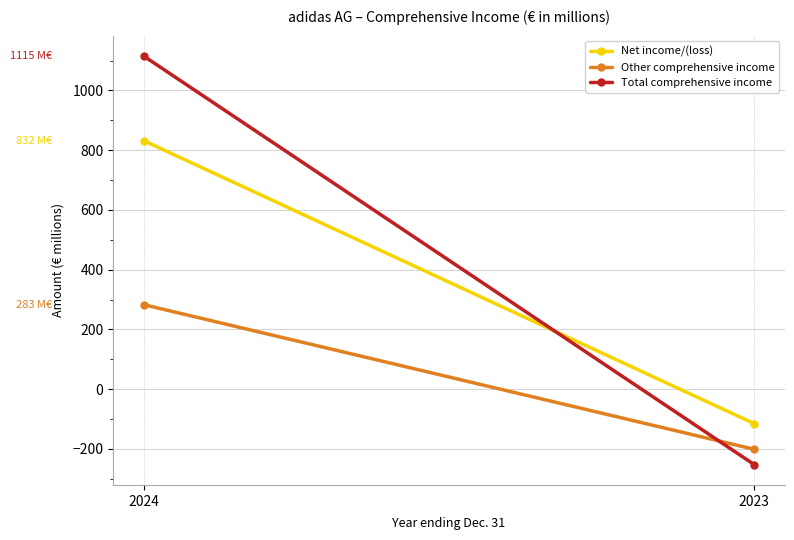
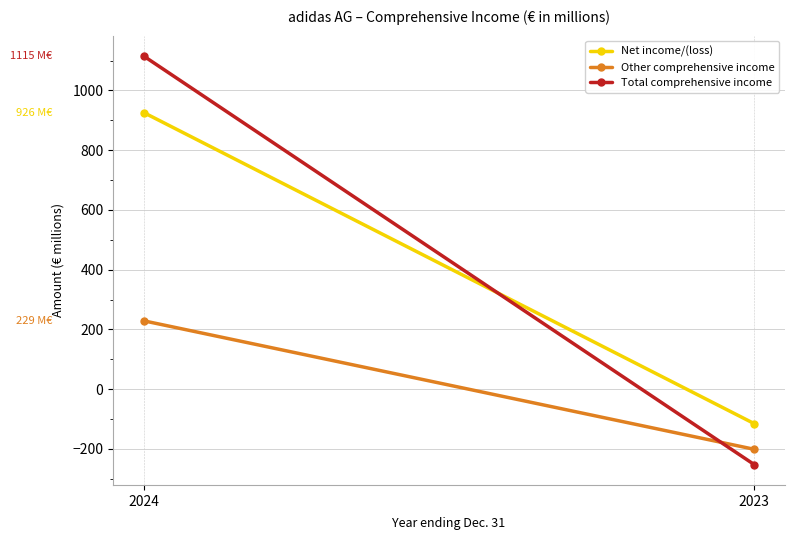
Net income/(loss), 2024: 832 -> 926
Other comprehensive income, 2024: 283 -> 229
